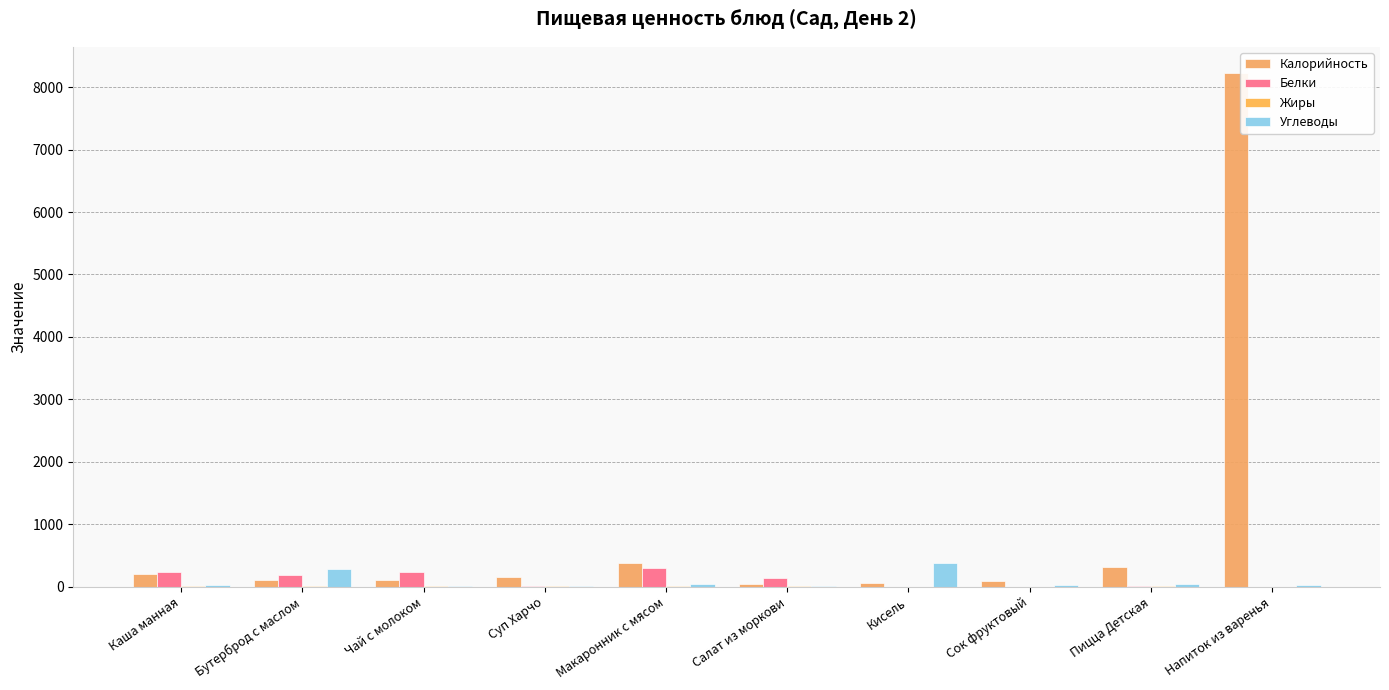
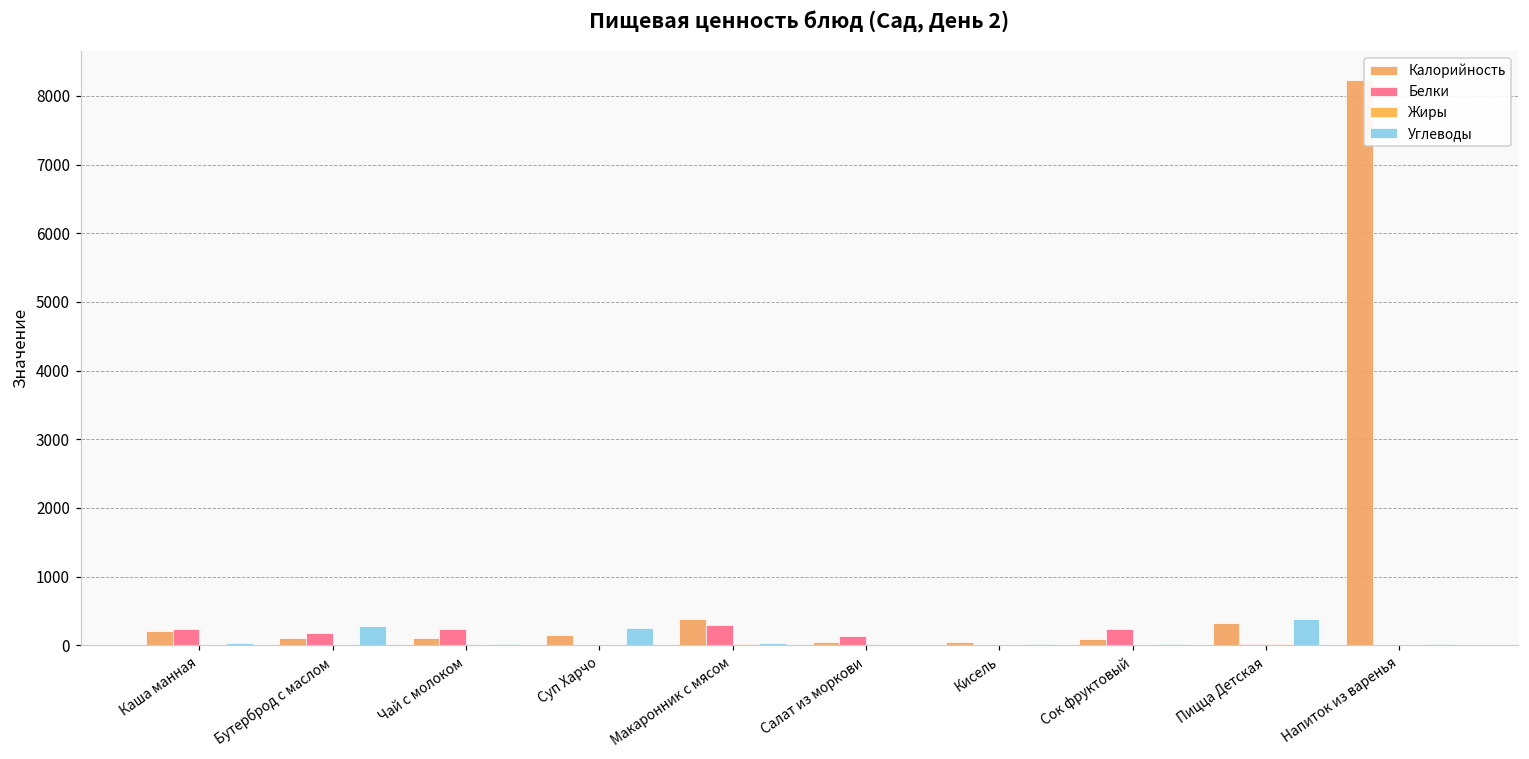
Углеводы, Суп Харчо: 0 -> 200
Углеводы, Кисель: 400 -> 0
Белки, Сок фруктовый: 0 -> 200
Углеводы, Пицца Детская: 0 -> 400
